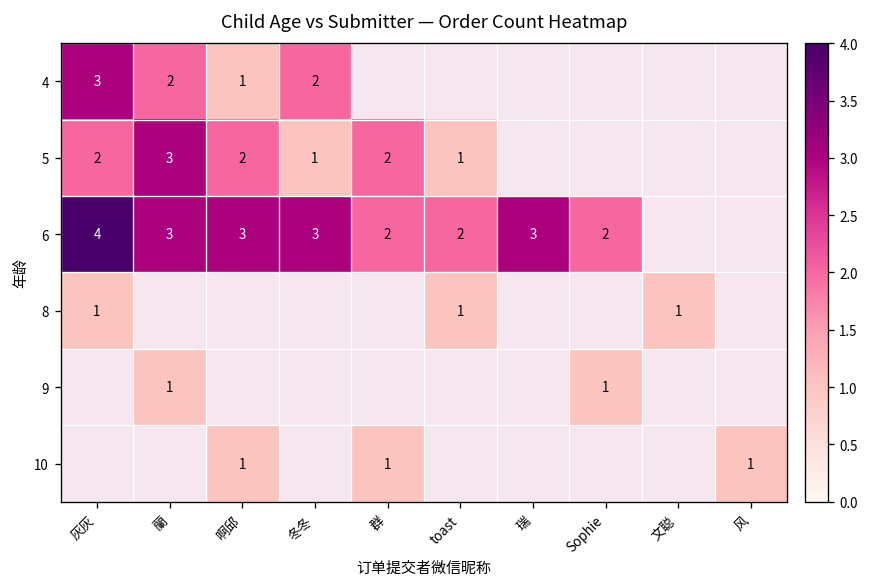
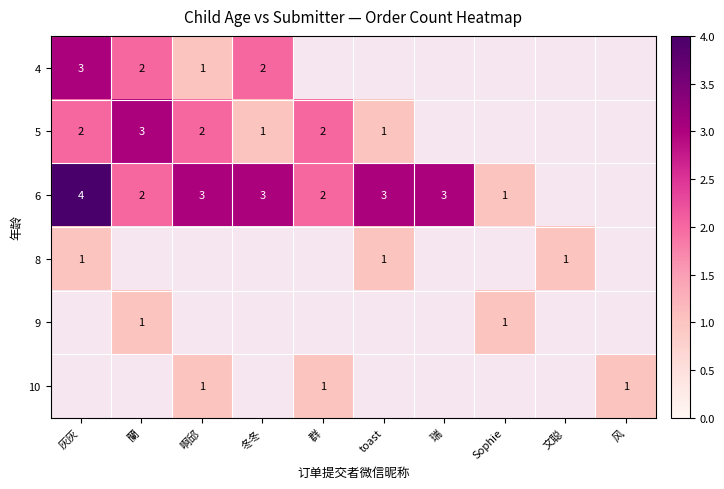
6, 蘭: 3 -> 2
6, toast: 2 -> 3
6, Sophie: 2 -> 1
